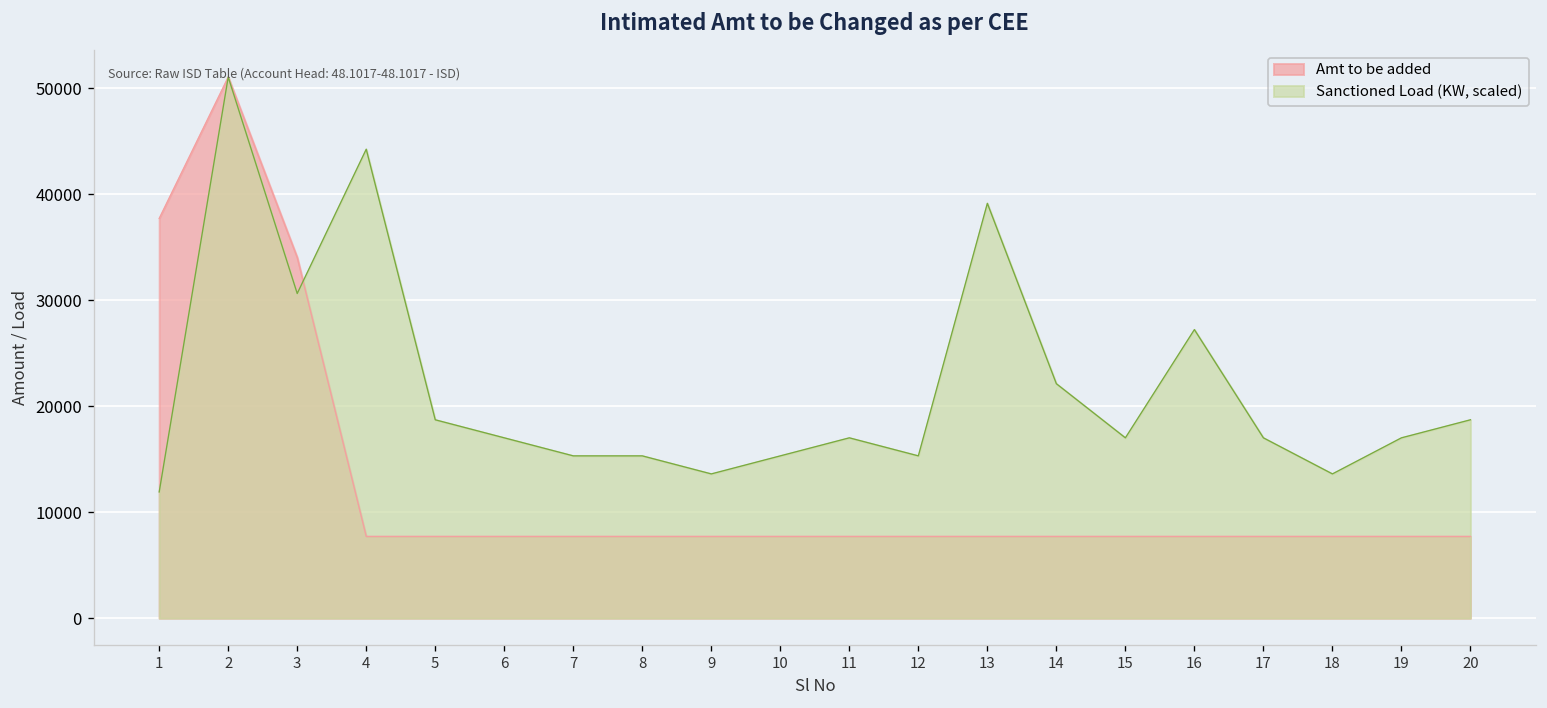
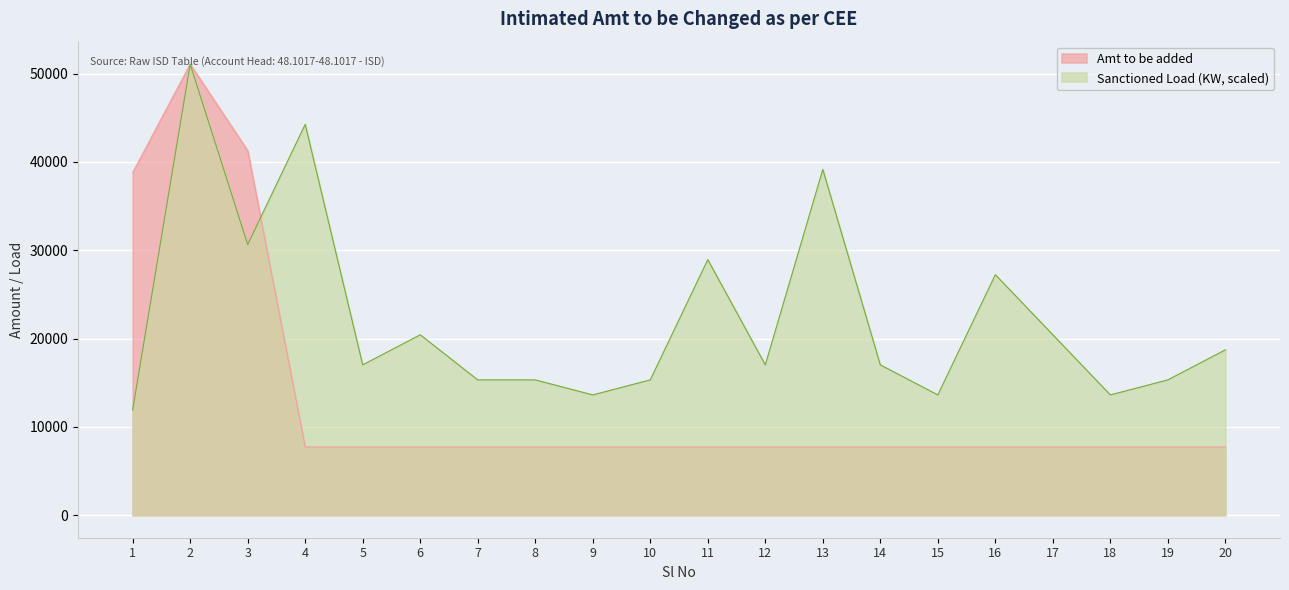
Amt to be added, 1: 38000 -> 39000
Amt to be added, 3: 34000 -> 41000
Sanctioned Load (KW, scaled), 5: 19000 -> 17000
Sanctioned Load (KW, scaled), 6: 17000 -> 20000
Sanctioned Load (KW, scaled), 11: 17000 -> 29000
Sanctioned Load (KW, scaled), 12: 15000 -> 17000
Sanctioned Load (KW, scaled), 14: 22000 -> 17000
Sanctioned Load (KW, scaled), 15: 17000 -> 14000
Sanctioned Load (KW, scaled), 17: 17000 -> 20000
Sanctioned Load (KW, scaled), 19: 17000 -> 15000
